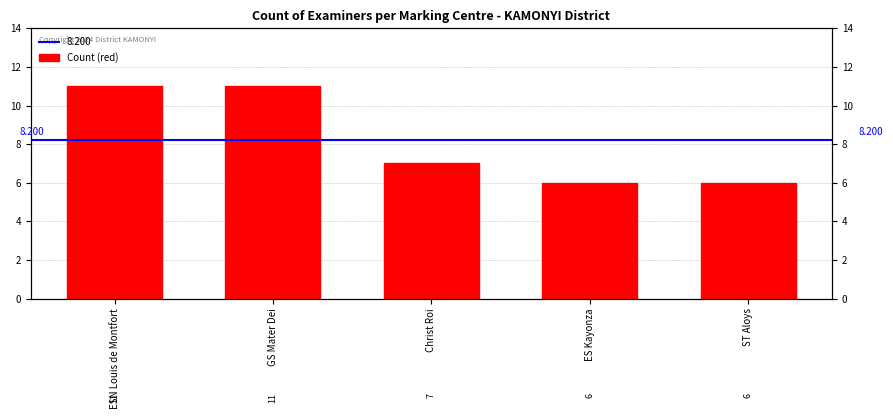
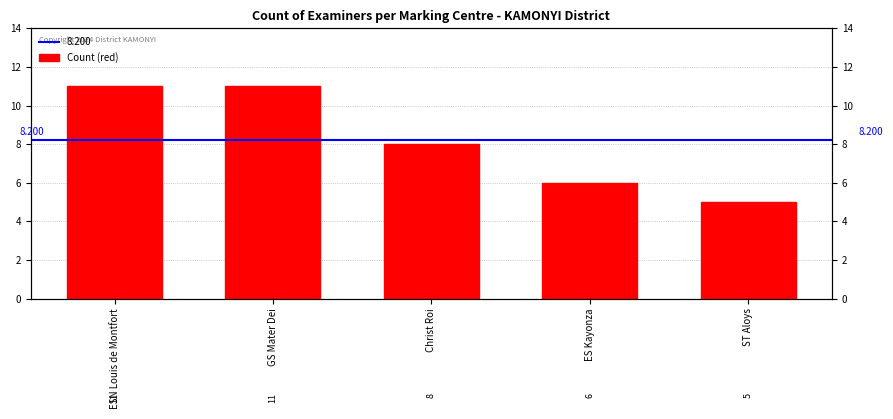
Christ Roi: 7 -> 8
ST Aloys: 6 -> 5
